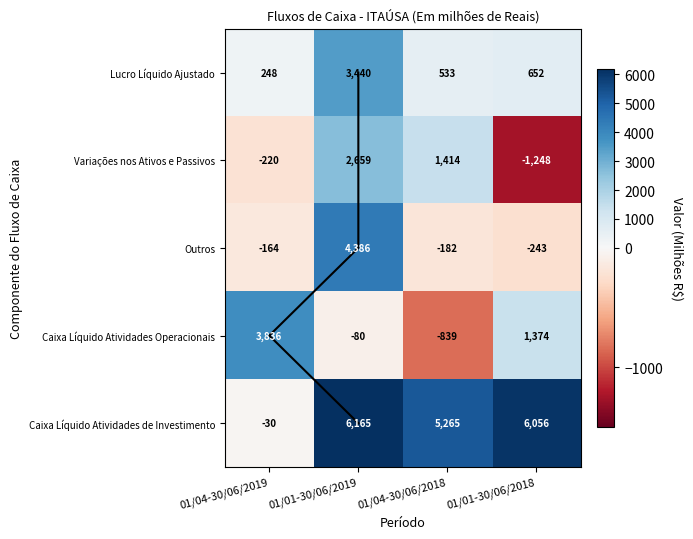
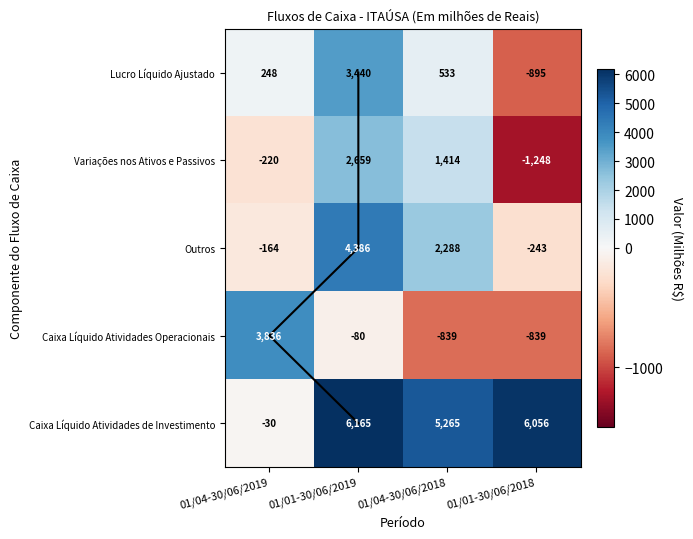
Lucro Líquido Ajustado, 01/01-30/06/2018: 652 -> -895
Outros, 01/04-30/06/2018: -182 -> 2,288
Caixa Líquido Atividades Operacionais, 01/01-30/06/2018: 1,374 -> -839
